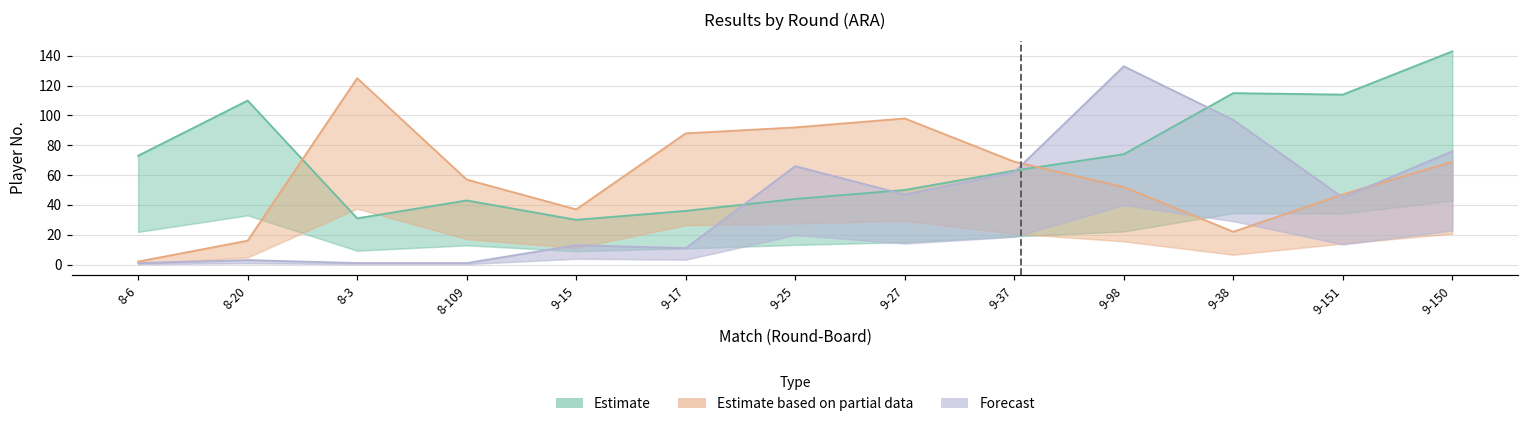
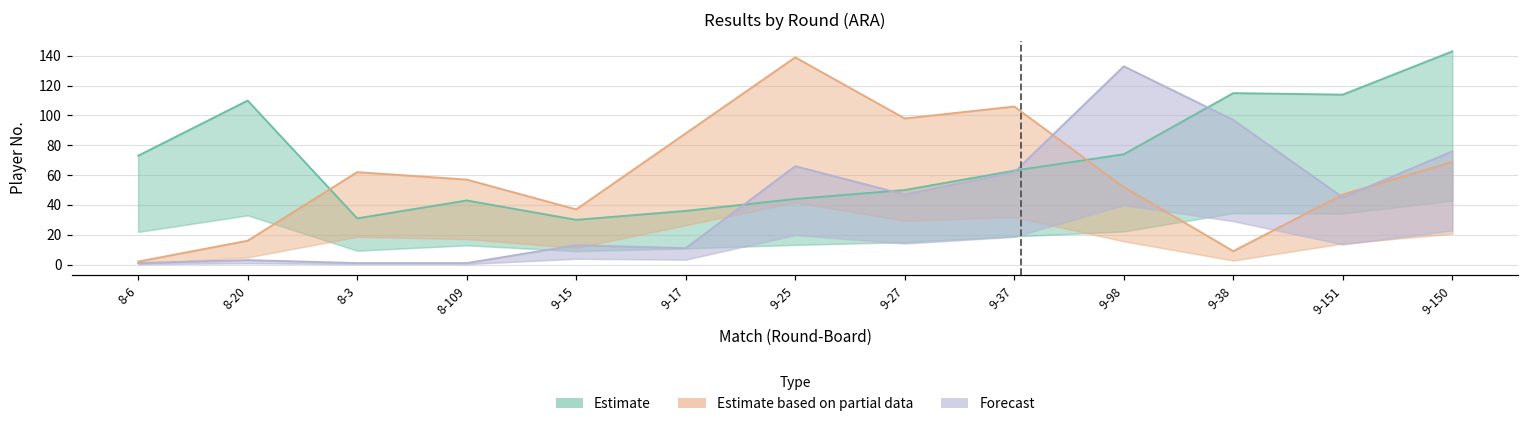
Estimate based on partial data, 8-3: 125 -> 62
Estimate based on partial data, 9-25: 92 -> 139
Estimate based on partial data, 9-37: 69 -> 106
Estimate based on partial data, 9-38: 22 -> 9
